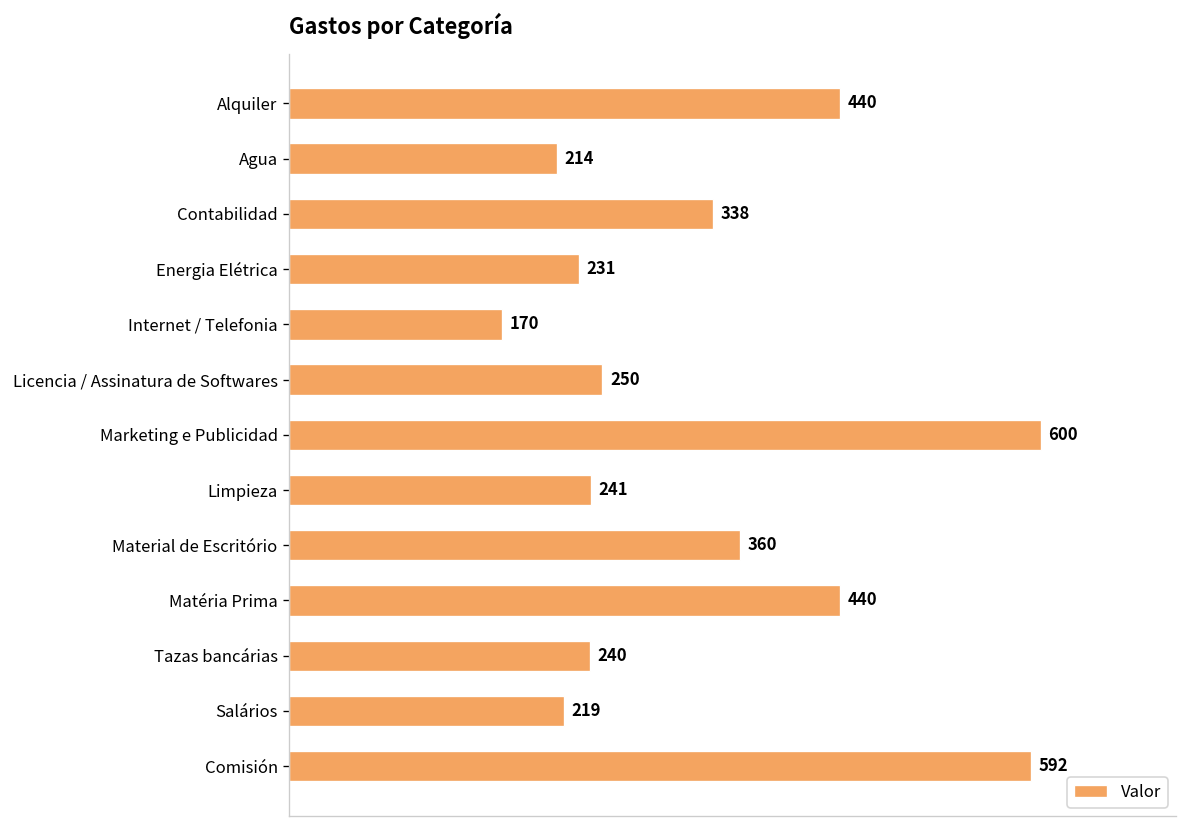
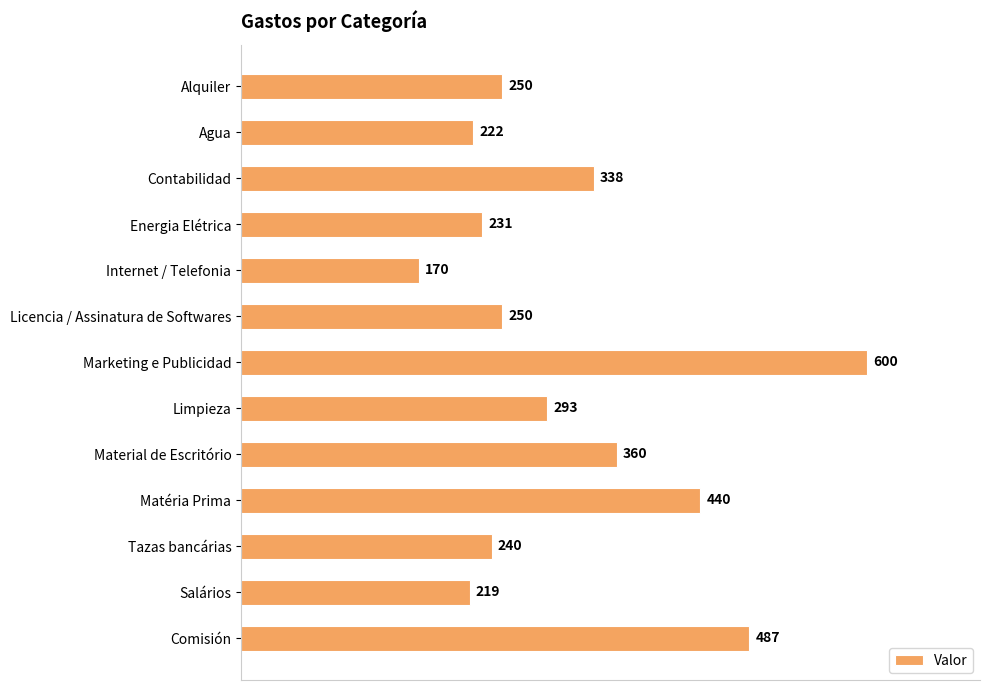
Alquiler: 440 -> 250
Agua: 214 -> 222
Limpieza: 241 -> 293
Comisión: 592 -> 487
